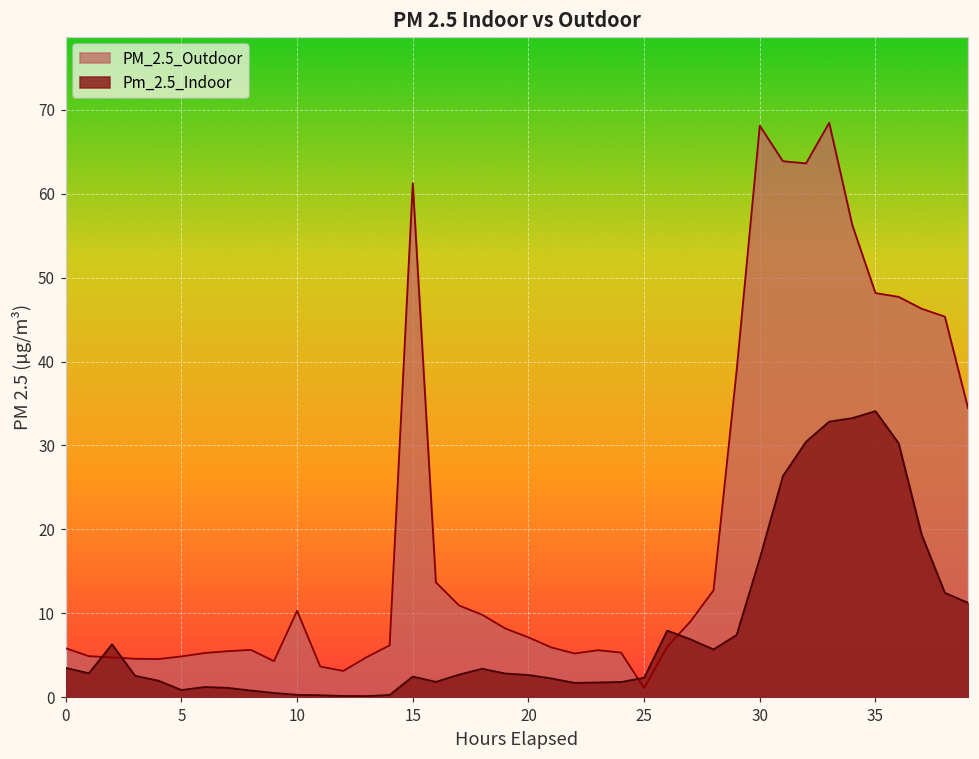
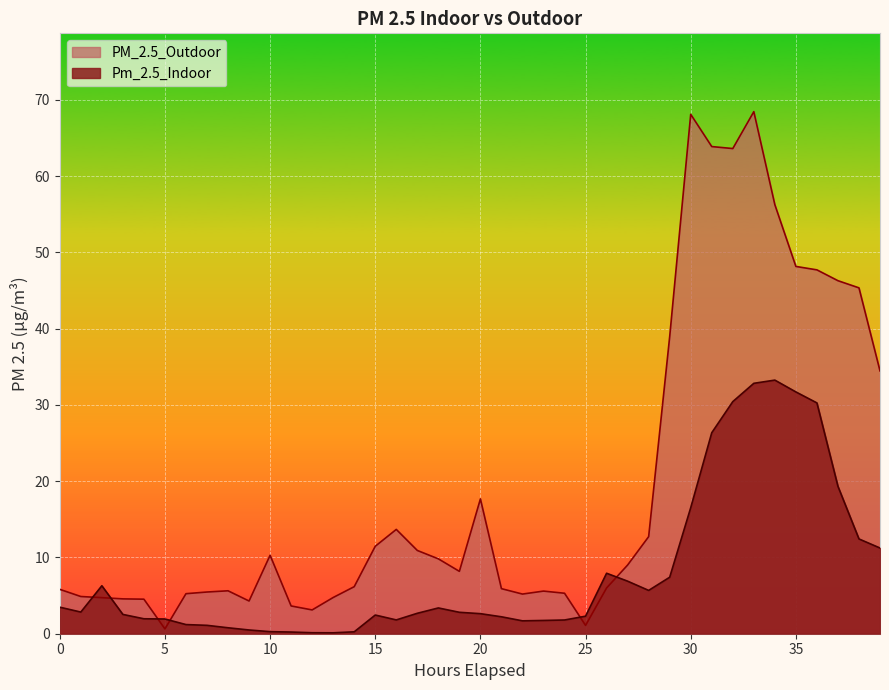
PM_2.5_Outdoor, 5: 5 -> 1
Pm_2.5_Indoor, 5: 1 -> 2
PM_2.5_Outdoor, 15: 61 -> 11
PM_2.5_Outdoor, 20: 7 -> 18
Pm_2.5_Indoor, 35: 34 -> 32
